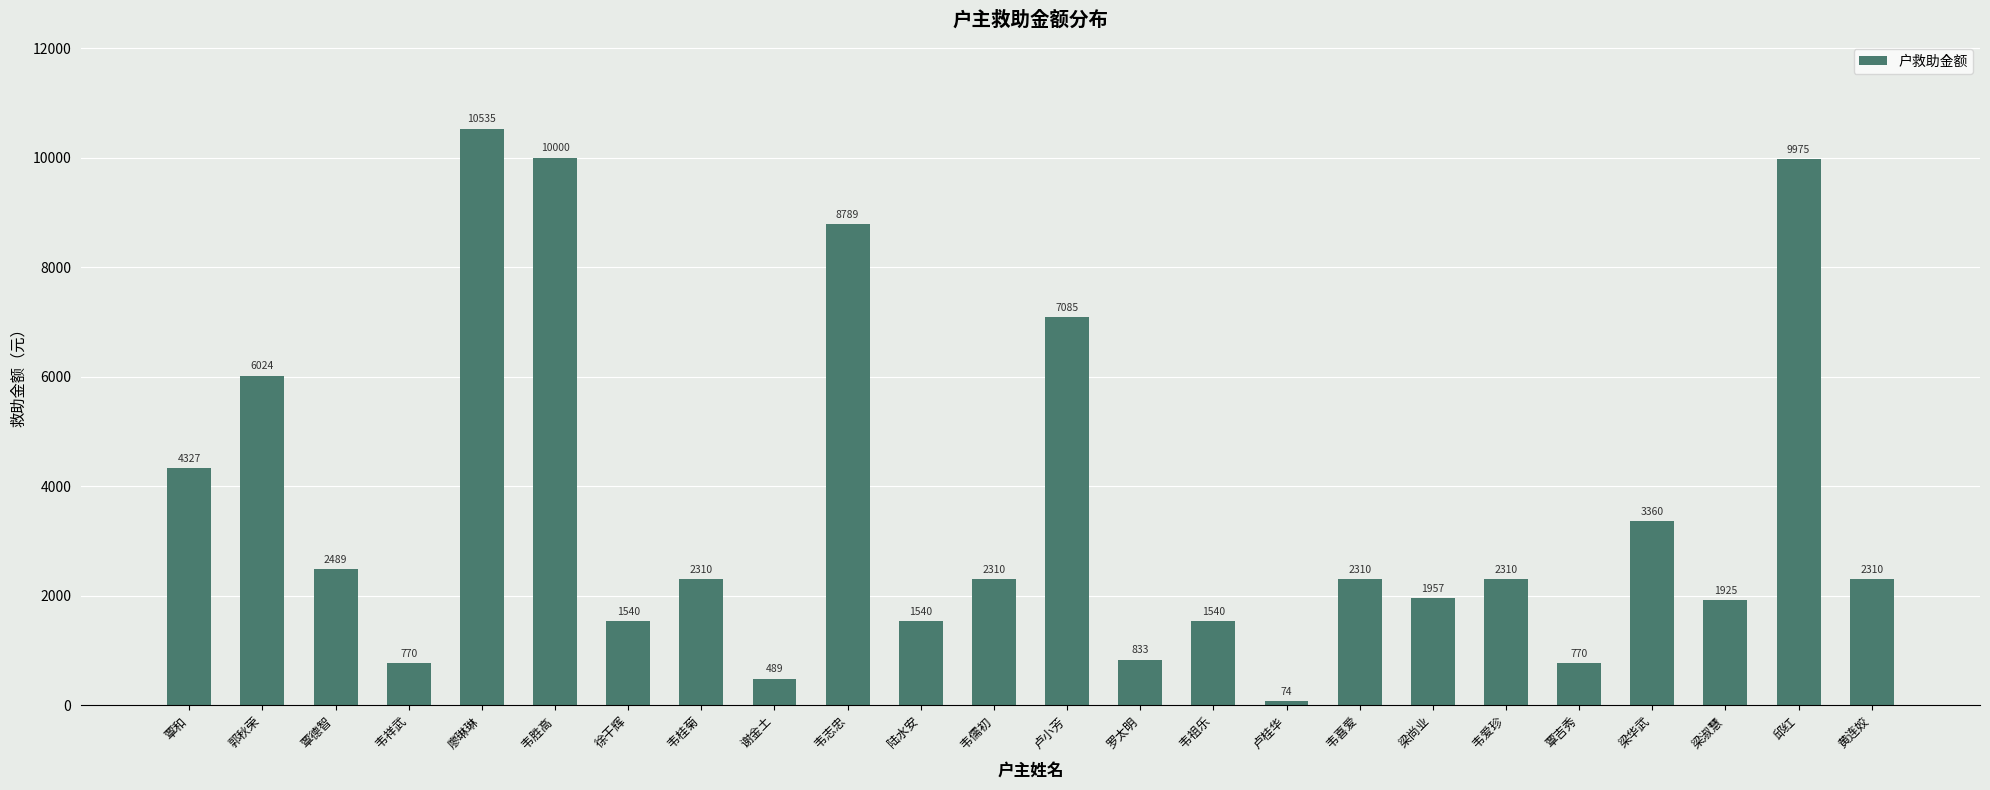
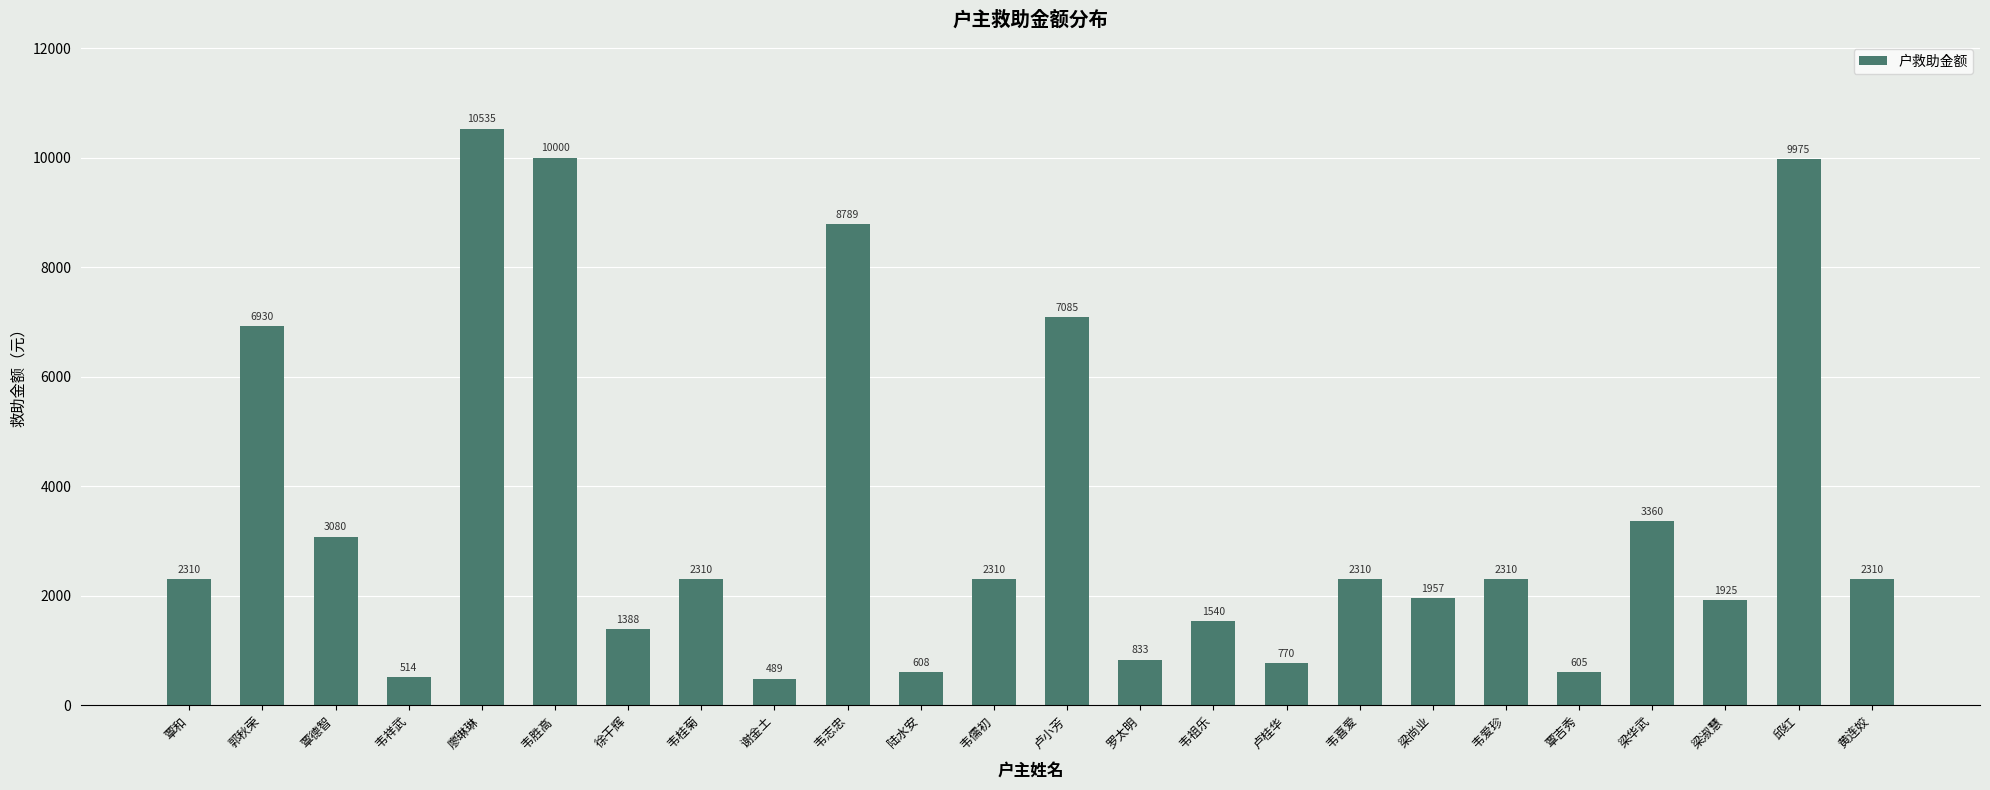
覃和: 4327 -> 2310
郭秋荣: 6024 -> 6930
覃德智: 2489 -> 3080
韦祥武: 770 -> 514
徐干辉: 1540 -> 1388
陆水安: 1540 -> 608
卢桂华: 74 -> 770
覃吉秀: 770 -> 605
